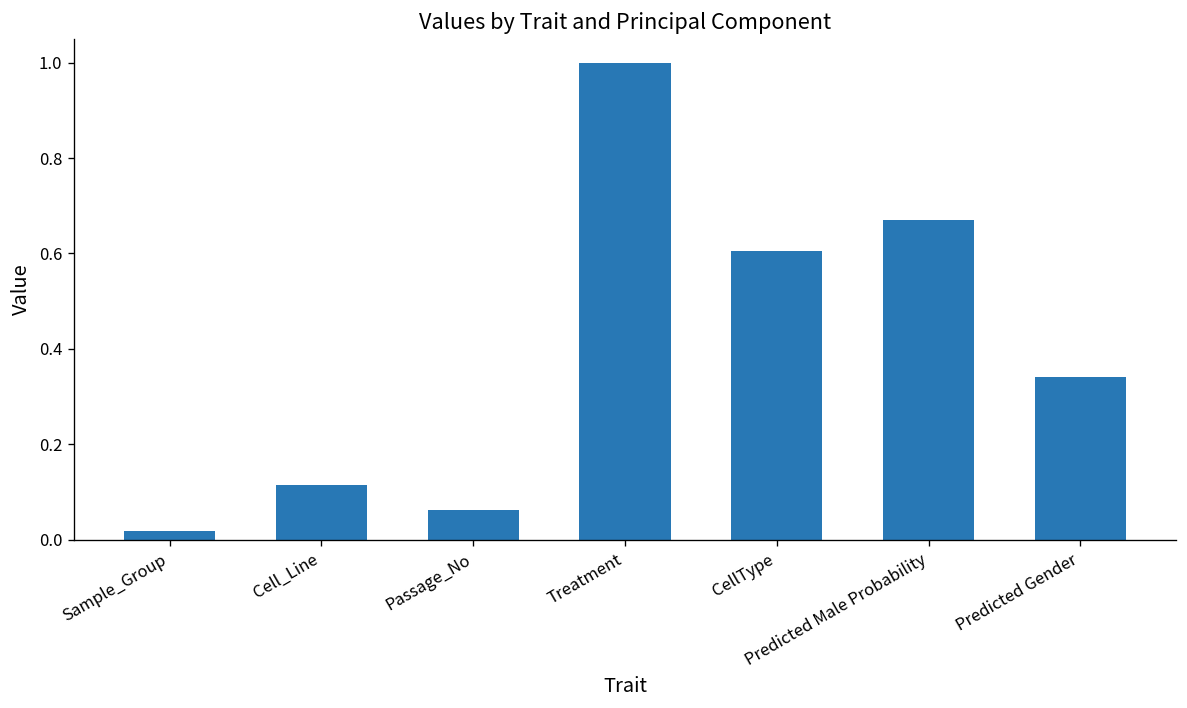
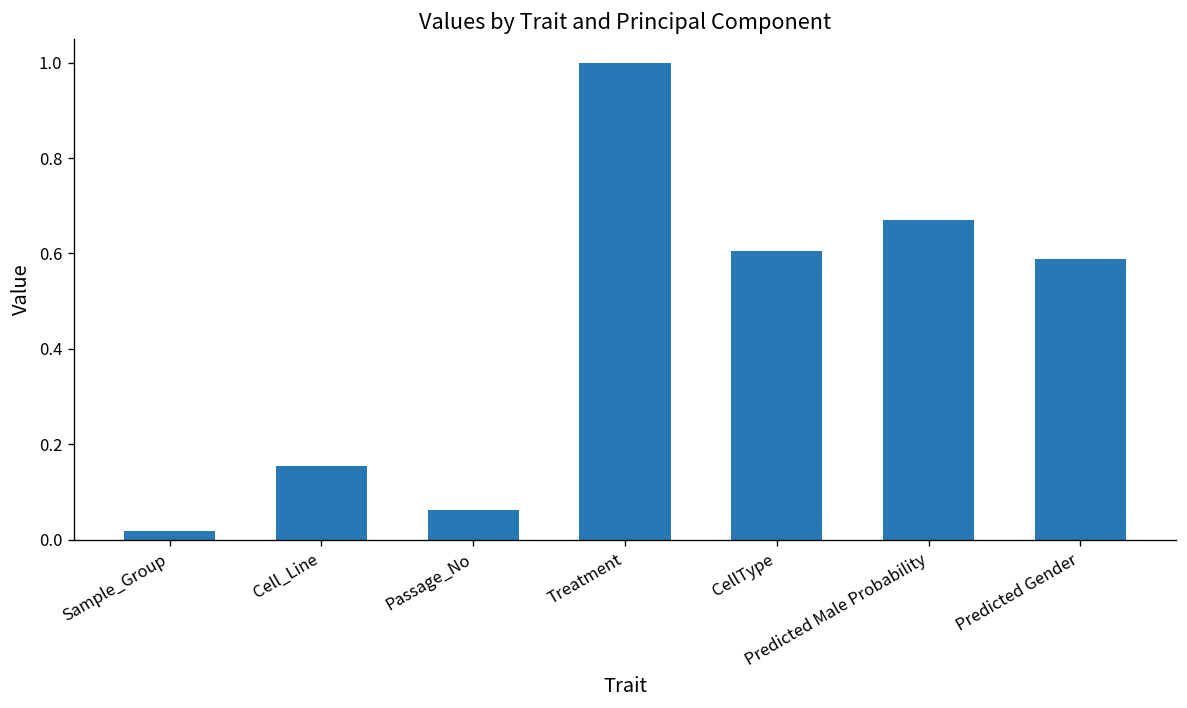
Cell_Line: 0.12 -> 0.15
Predicted Gender: 0.34 -> 0.59
